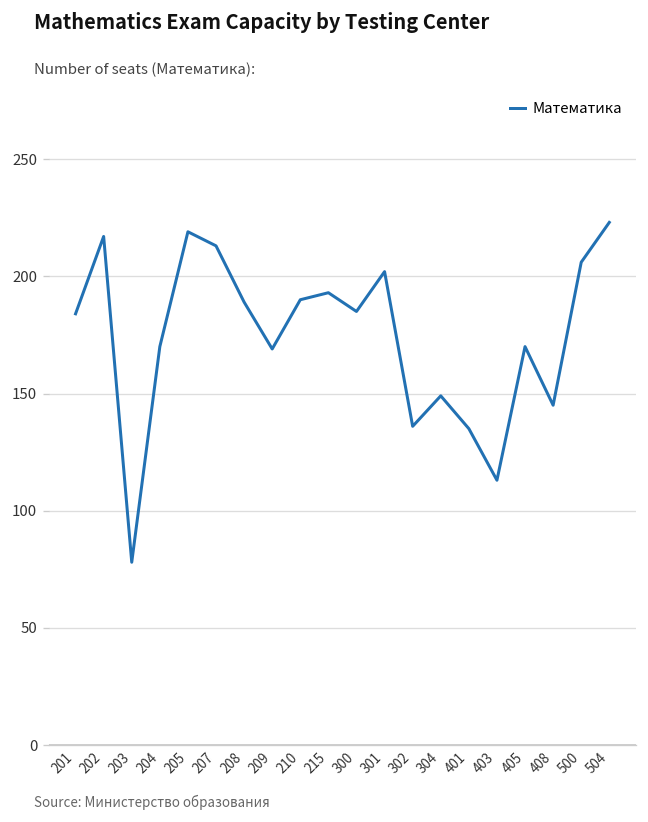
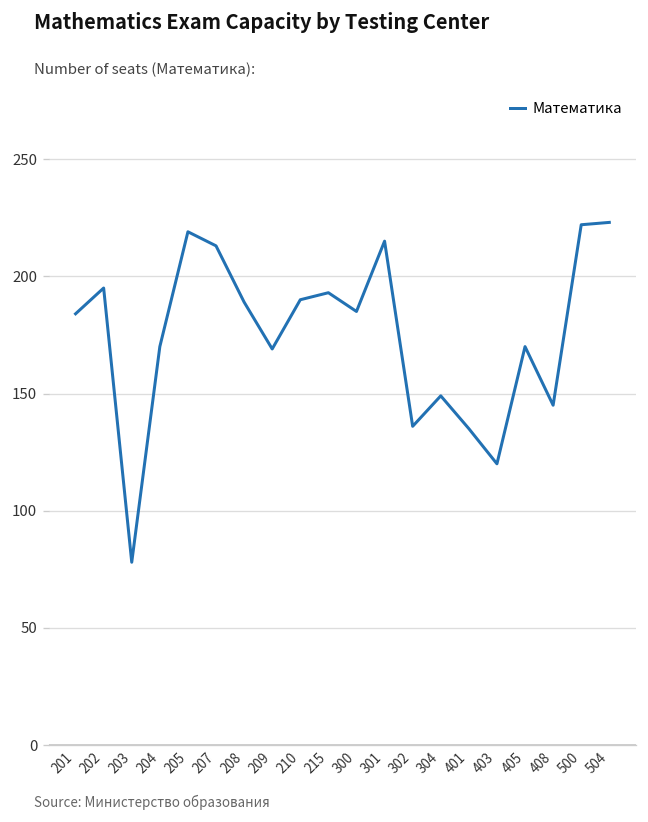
202: 217 -> 195
301: 202 -> 215
403: 113 -> 120
500: 206 -> 222
